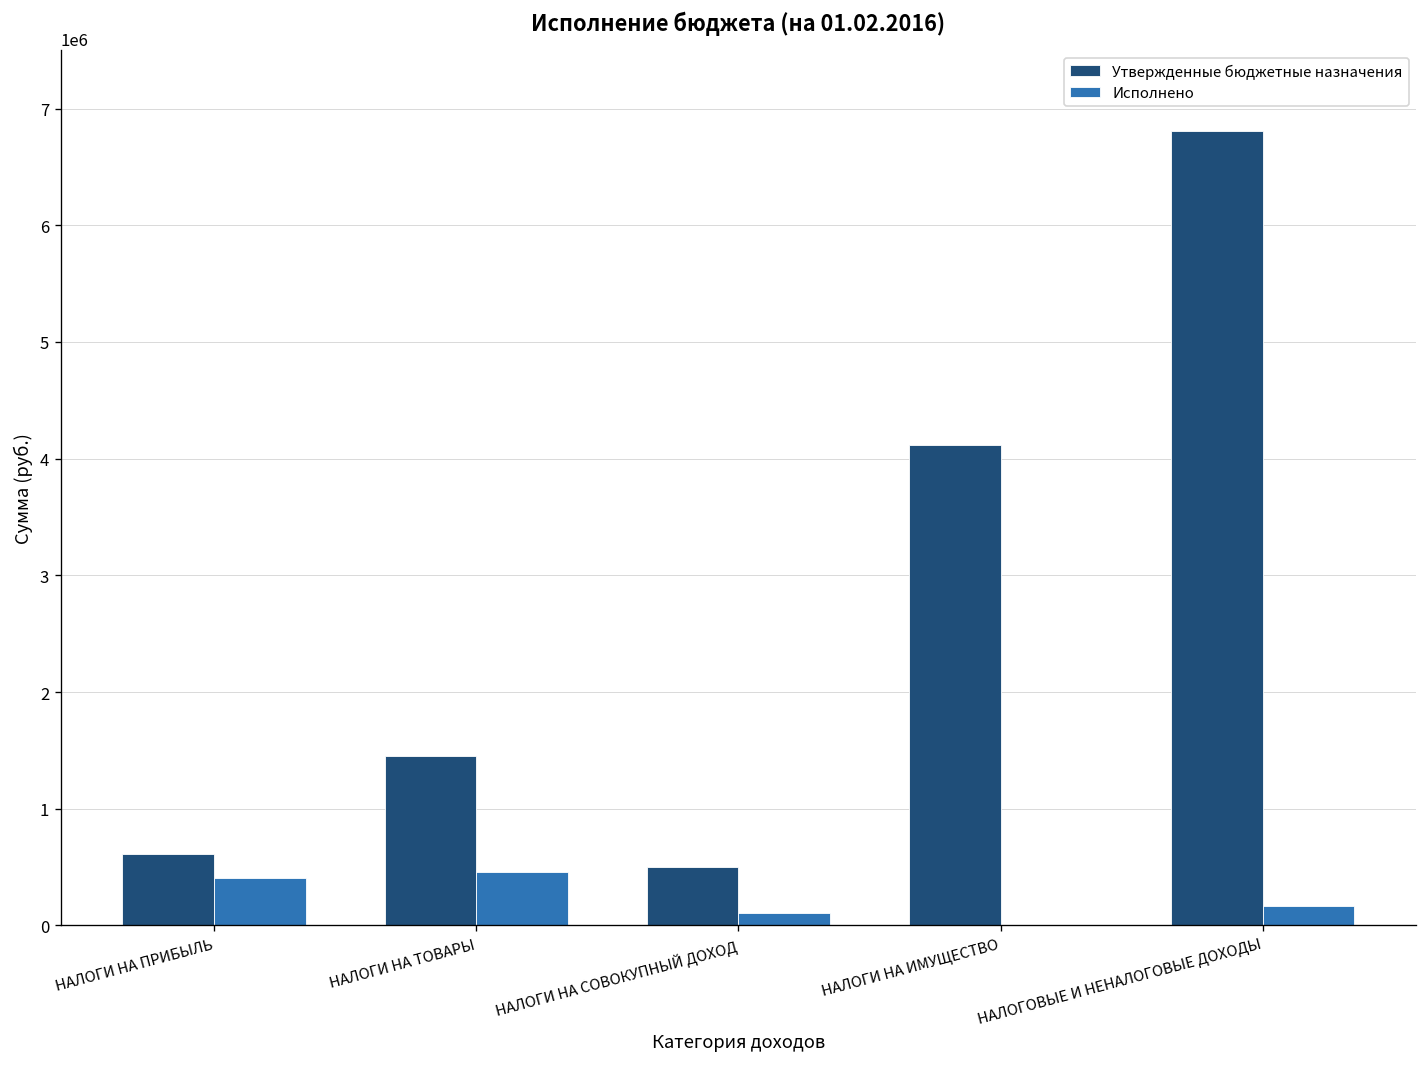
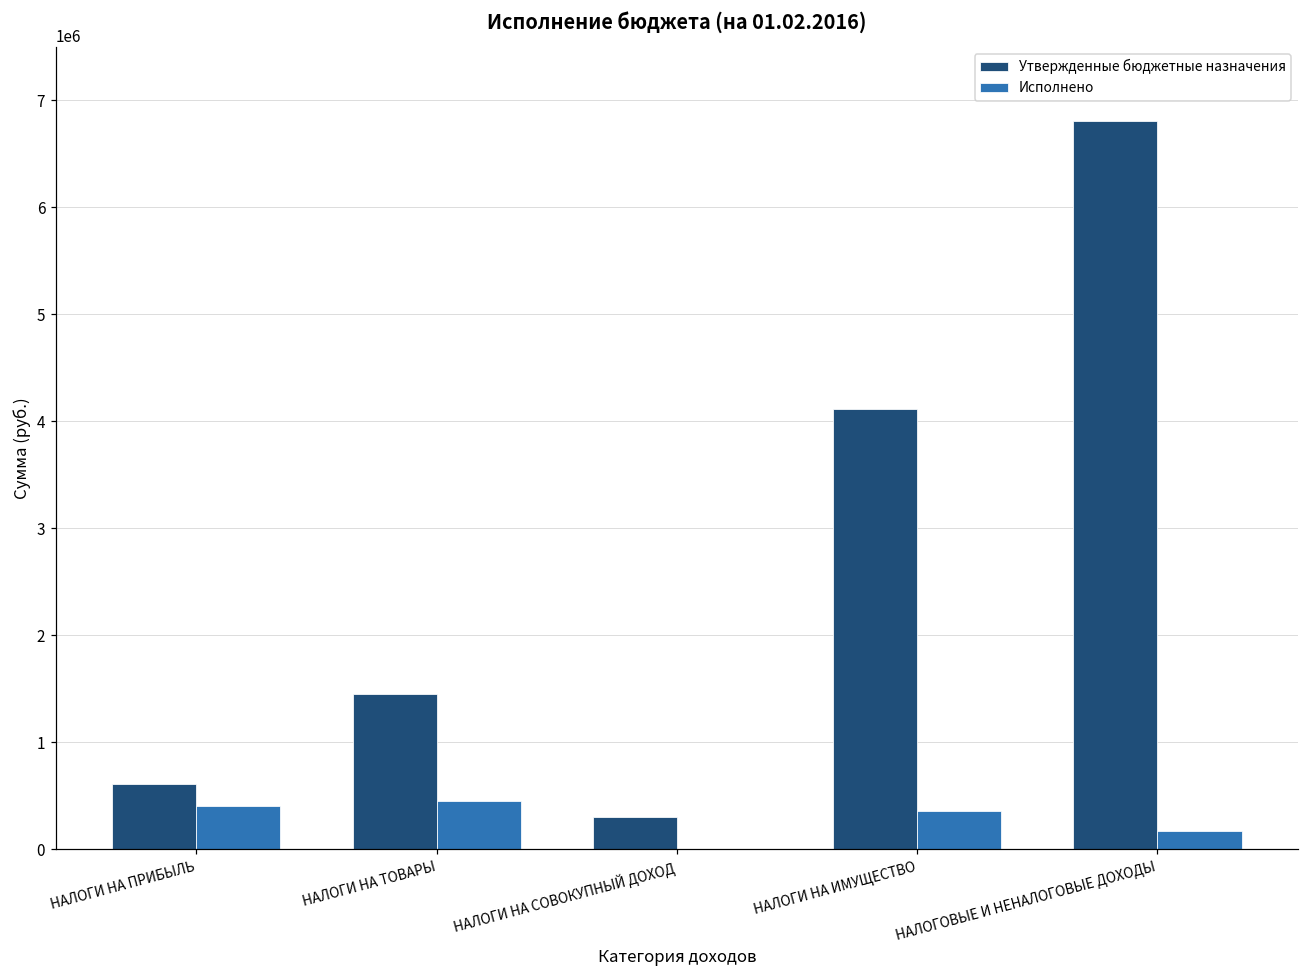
Утвержденные бюджетные назначения, НАЛОГИ НА СОВОКУПНЫЙ ДОХОД: 500000 -> 300000
Исполнено, НАЛОГИ НА СОВОКУПНЫЙ ДОХОД: 100000 -> 0
Исполнено, НАЛОГИ НА ИМУЩЕСТВО: 0 -> 400000
